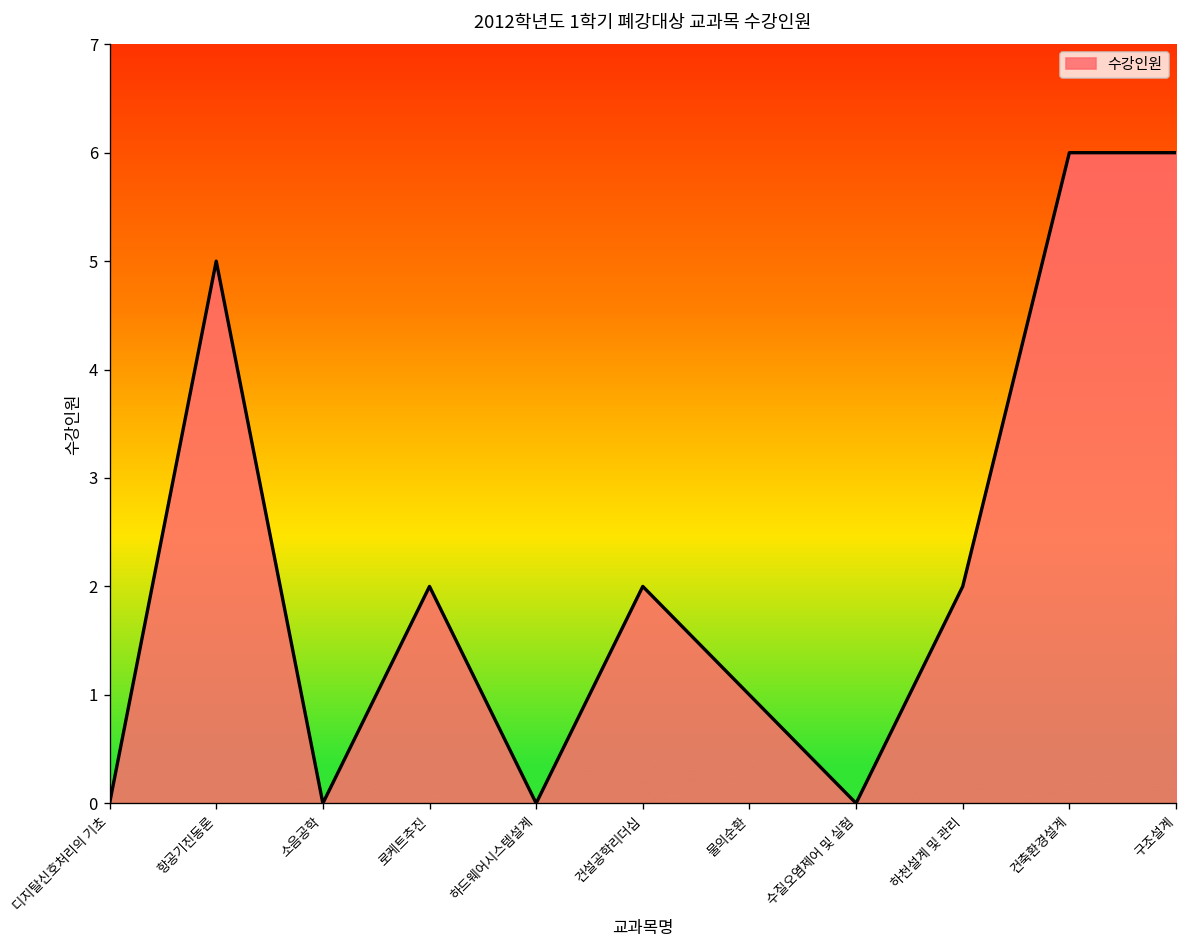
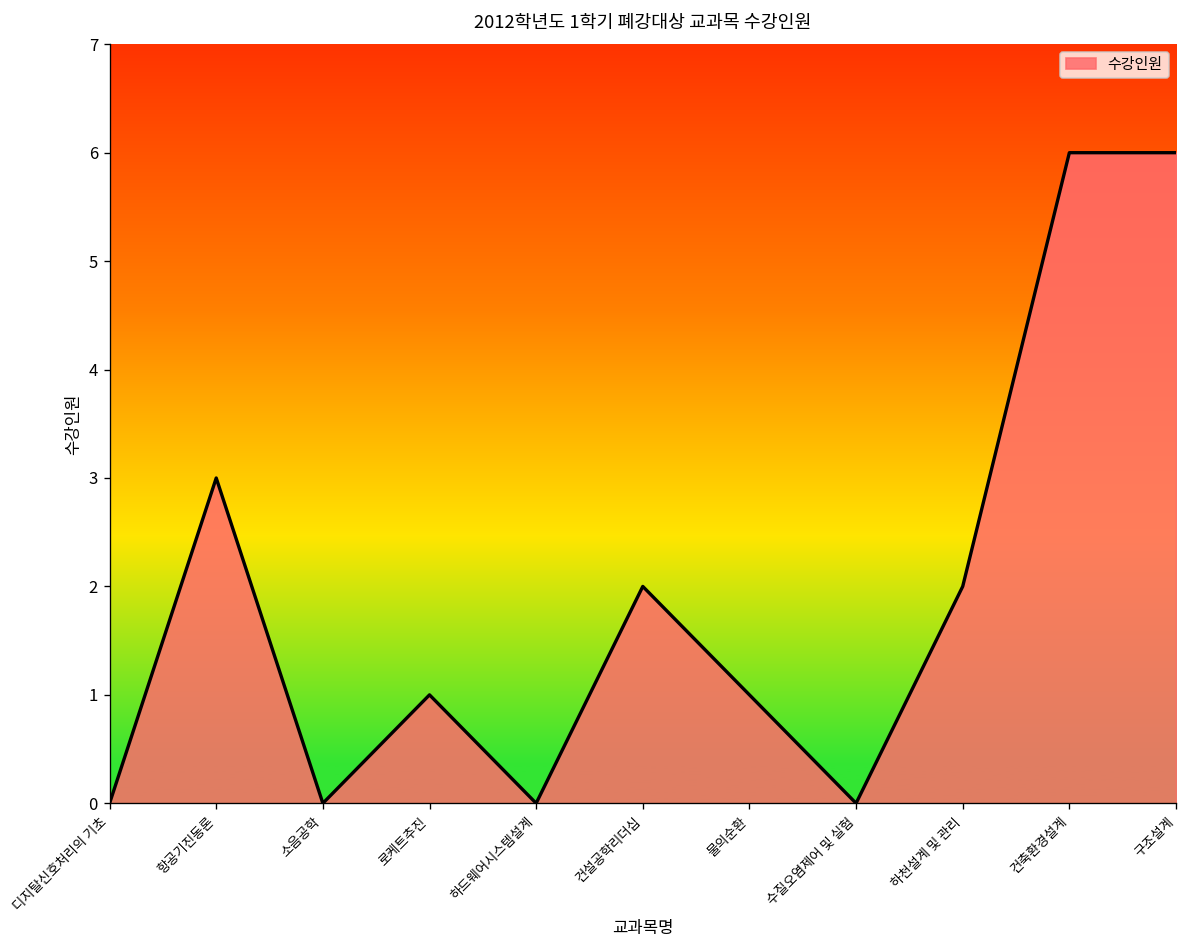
항공기진동론: 5 -> 3
로케트추진: 2 -> 1
